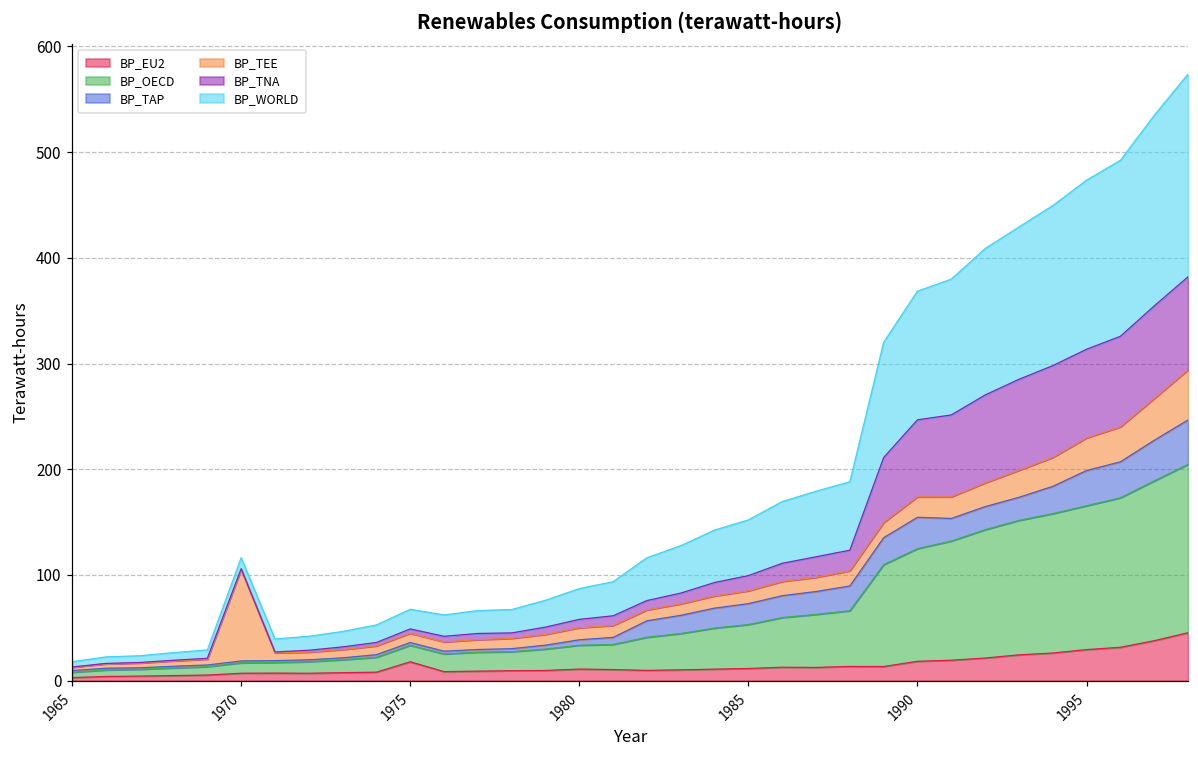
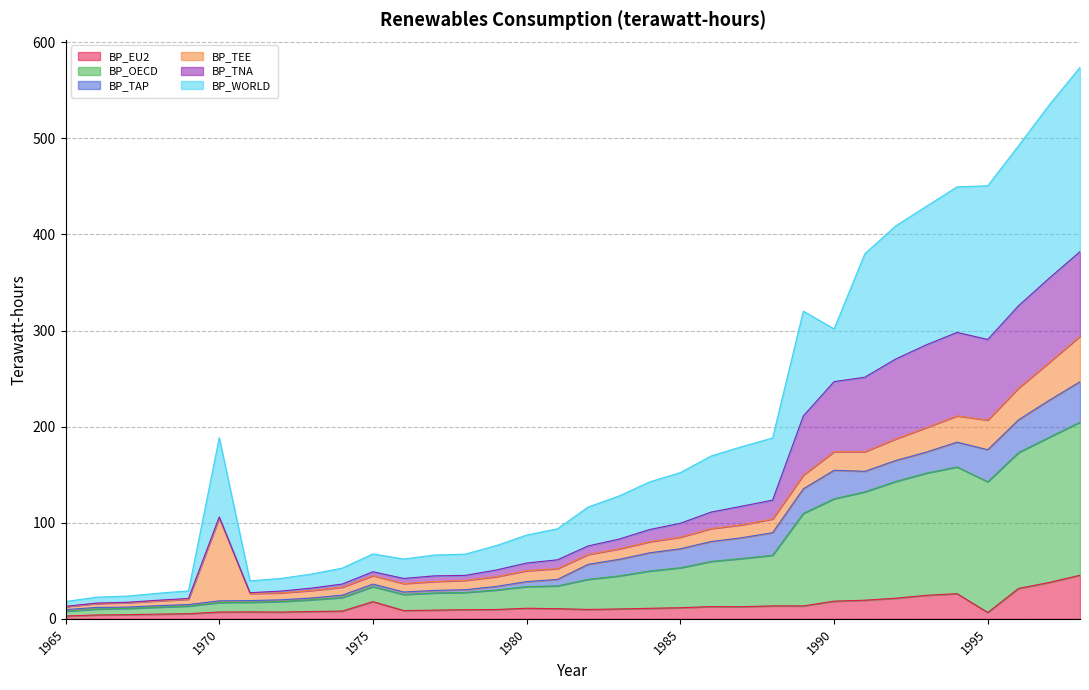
BP_WORLD, 1970: 10 -> 80
BP_WORLD, 1990: 120 -> 50
BP_EU2, 1995: 30 -> 10
